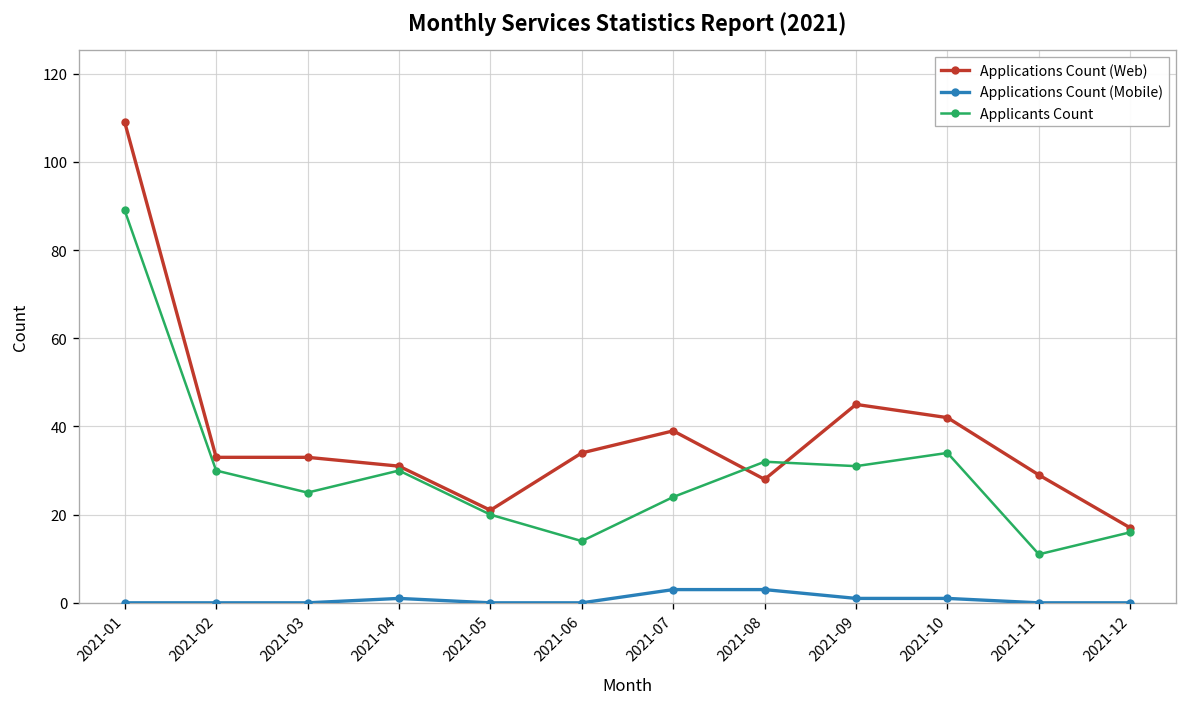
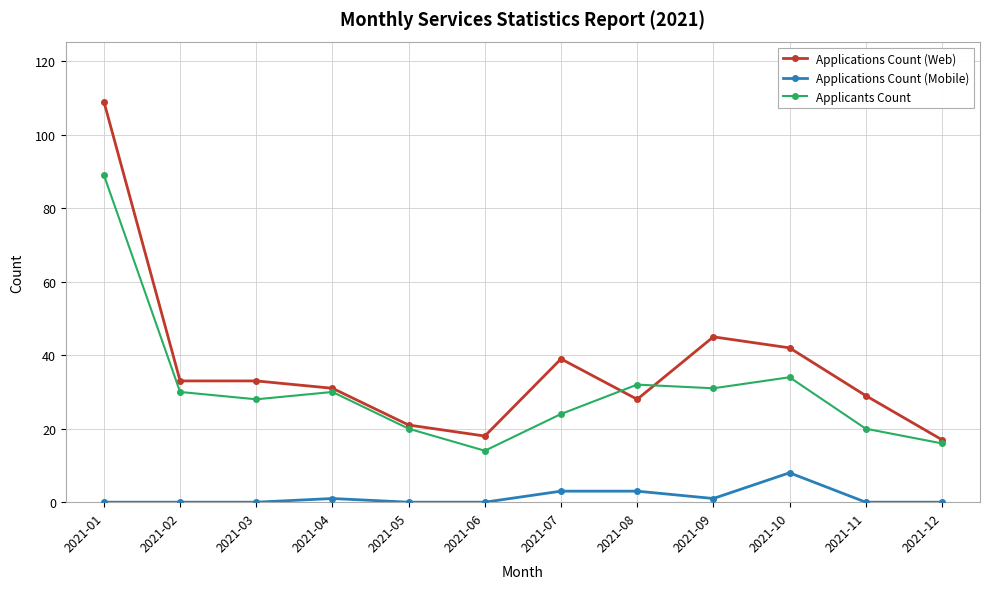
Applicants Count, 2021-03: 25 -> 28
Applications Count (Web), 2021-06: 34 -> 18
Applications Count (Mobile), 2021-10: 1 -> 8
Applicants Count, 2021-11: 11 -> 20
